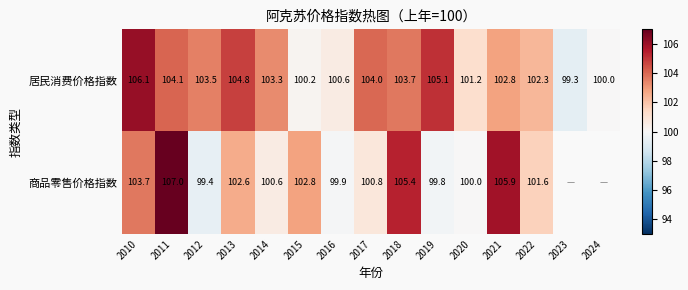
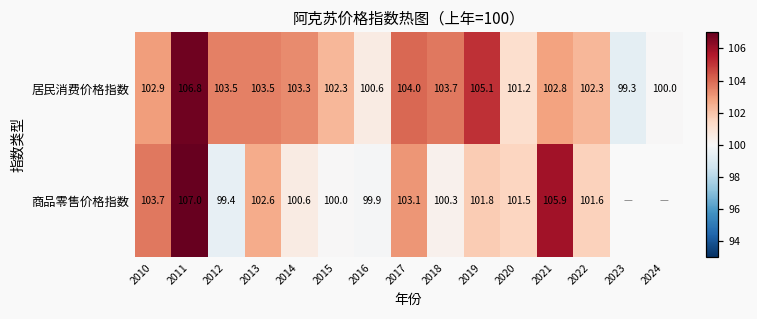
居民消费价格指数, 2010: 106.1 -> 102.9
居民消费价格指数, 2011: 104.1 -> 106.8
居民消费价格指数, 2013: 104.8 -> 103.5
居民消费价格指数, 2015: 100.2 -> 102.3
商品零售价格指数, 2015: 102.8 -> 100.0
商品零售价格指数, 2017: 100.8 -> 103.1
商品零售价格指数, 2018: 105.4 -> 100.3
商品零售价格指数, 2019: 99.8 -> 101.8
商品零售价格指数, 2020: 100.0 -> 101.5
